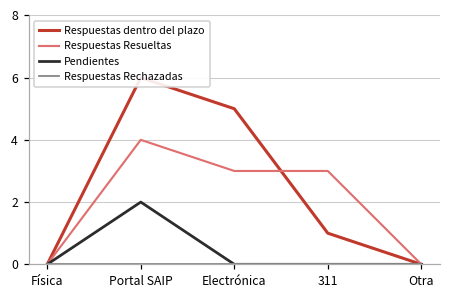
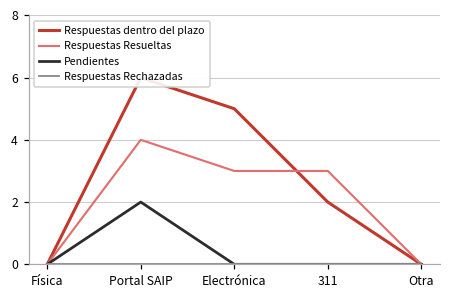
Respuestas dentro del plazo, 311: 1 -> 2
